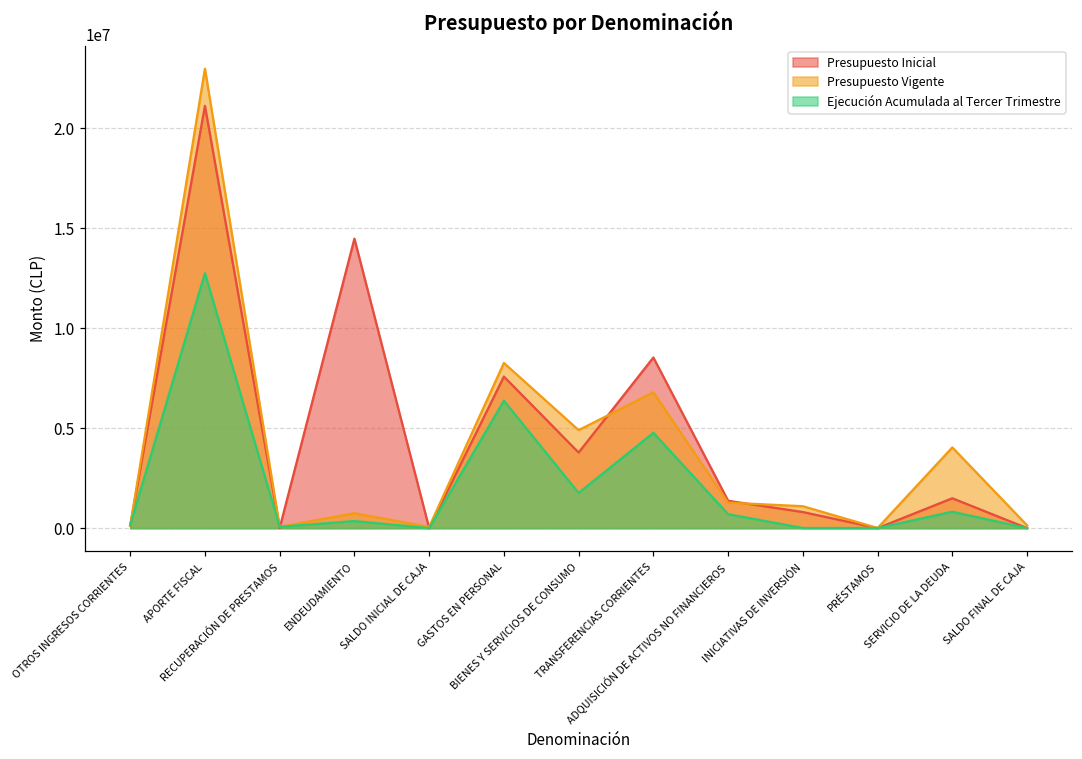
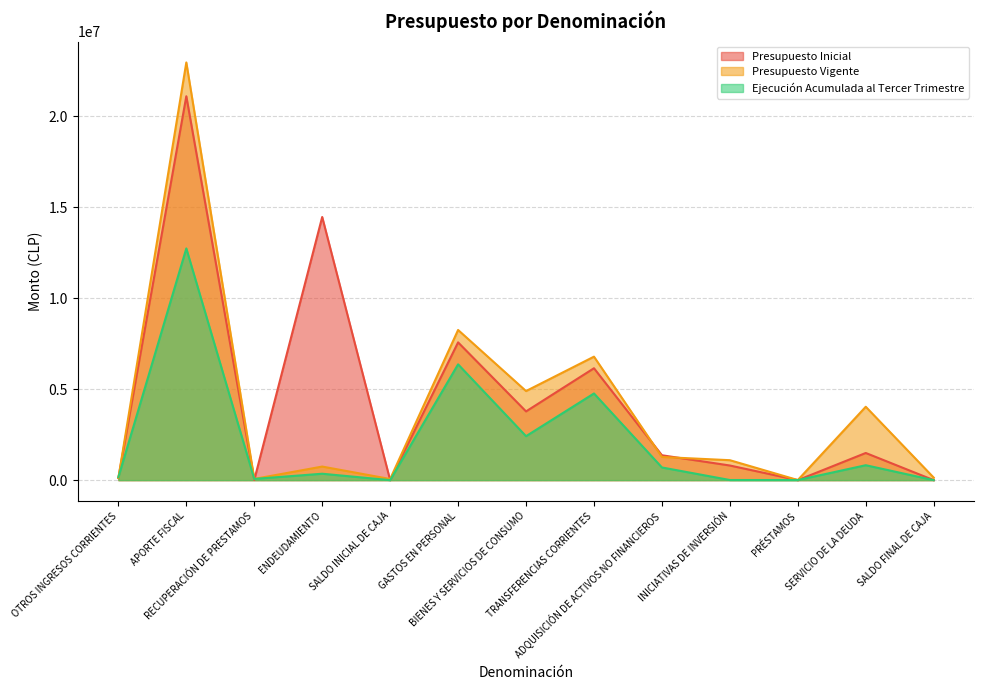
Ejecución Acumulada al Tercer Trimestre, BIENES Y SERVICIOS DE CONSUMO: 1800000 -> 2400000
Presupuesto Inicial, TRANSFERENCIAS CORRIENTES: 8500000 -> 6200000
